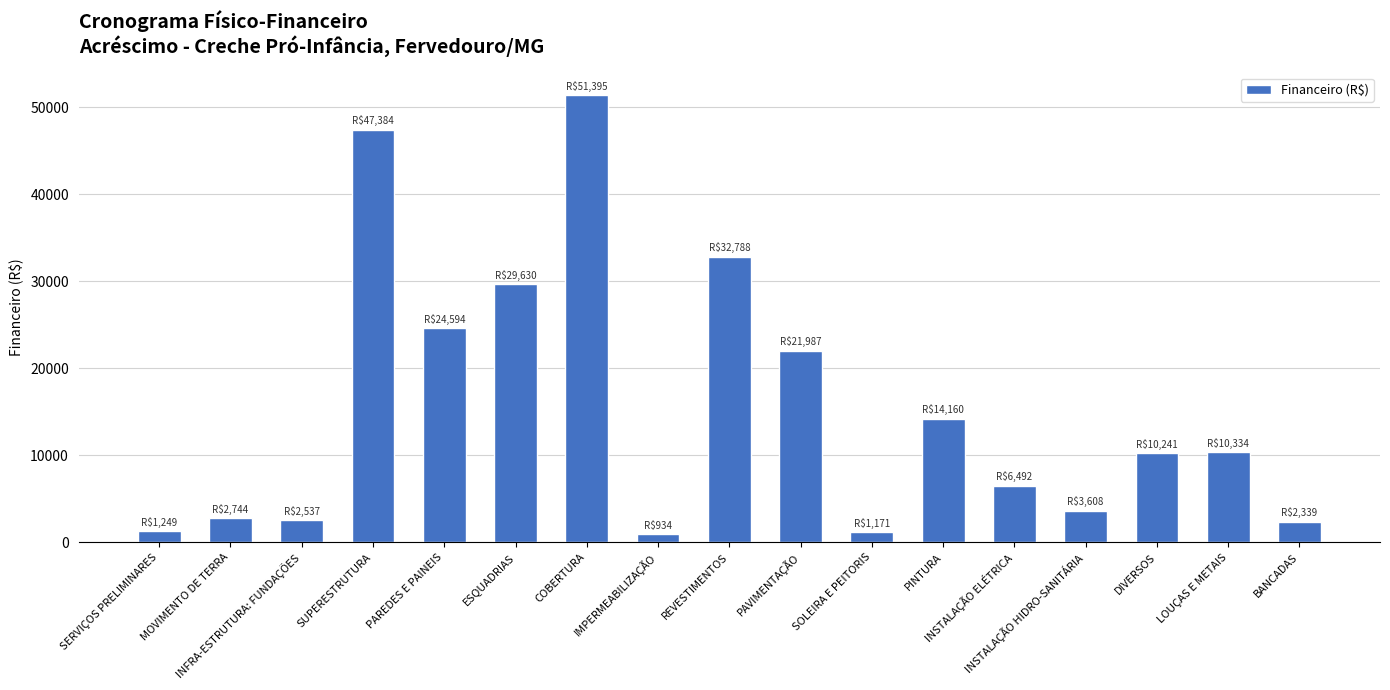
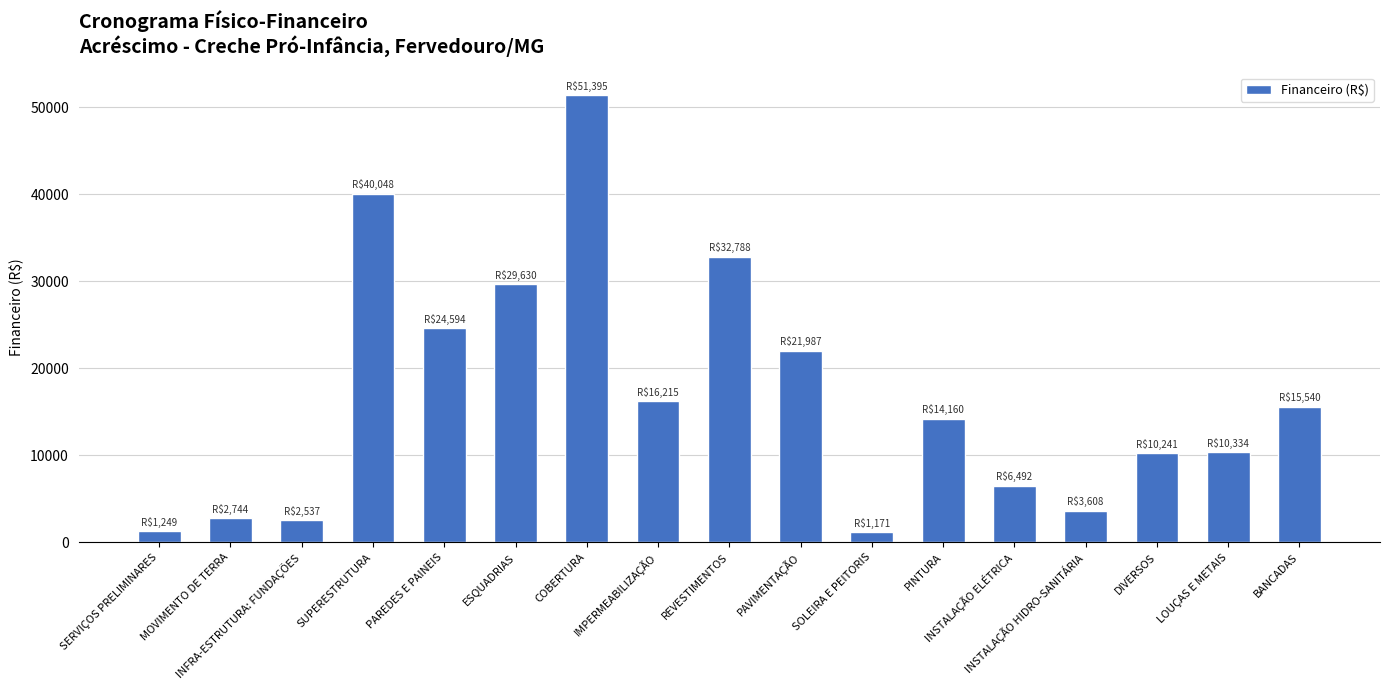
SUPERESTRUTURA: $47,384 -> $40,048
IMPERMEABILIZAÇÃO: $934 -> $16,215
BANCADAS: $2,339 -> $15,540
